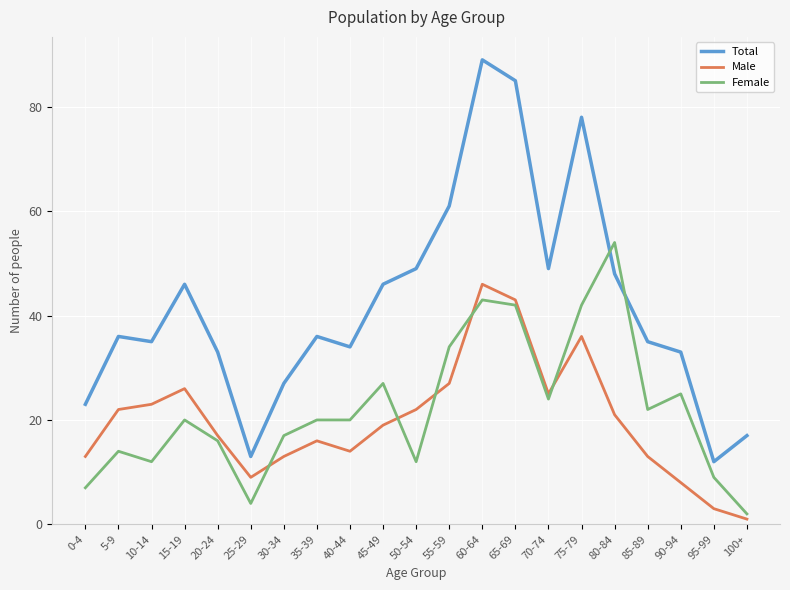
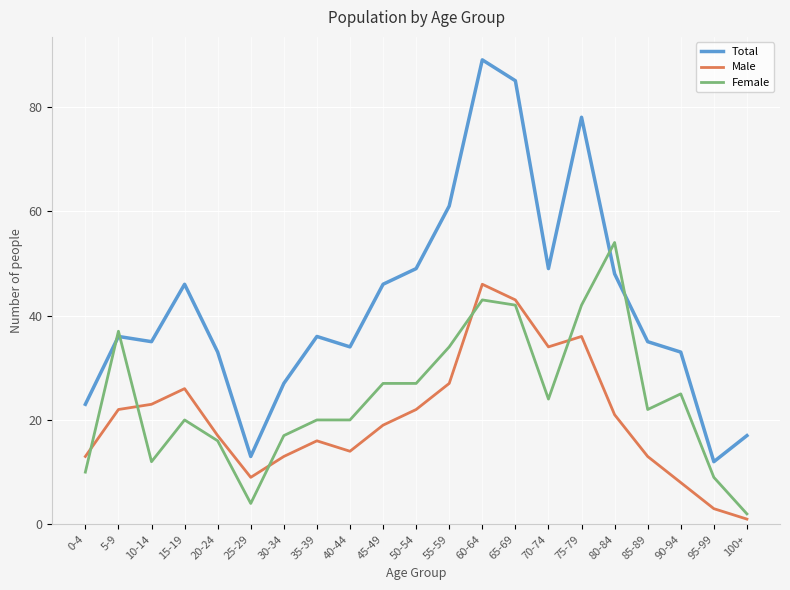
Female, 0-4: 7 -> 10
Female, 5-9: 14 -> 37
Female, 50-54: 12 -> 27
Male, 70-74: 25 -> 34
